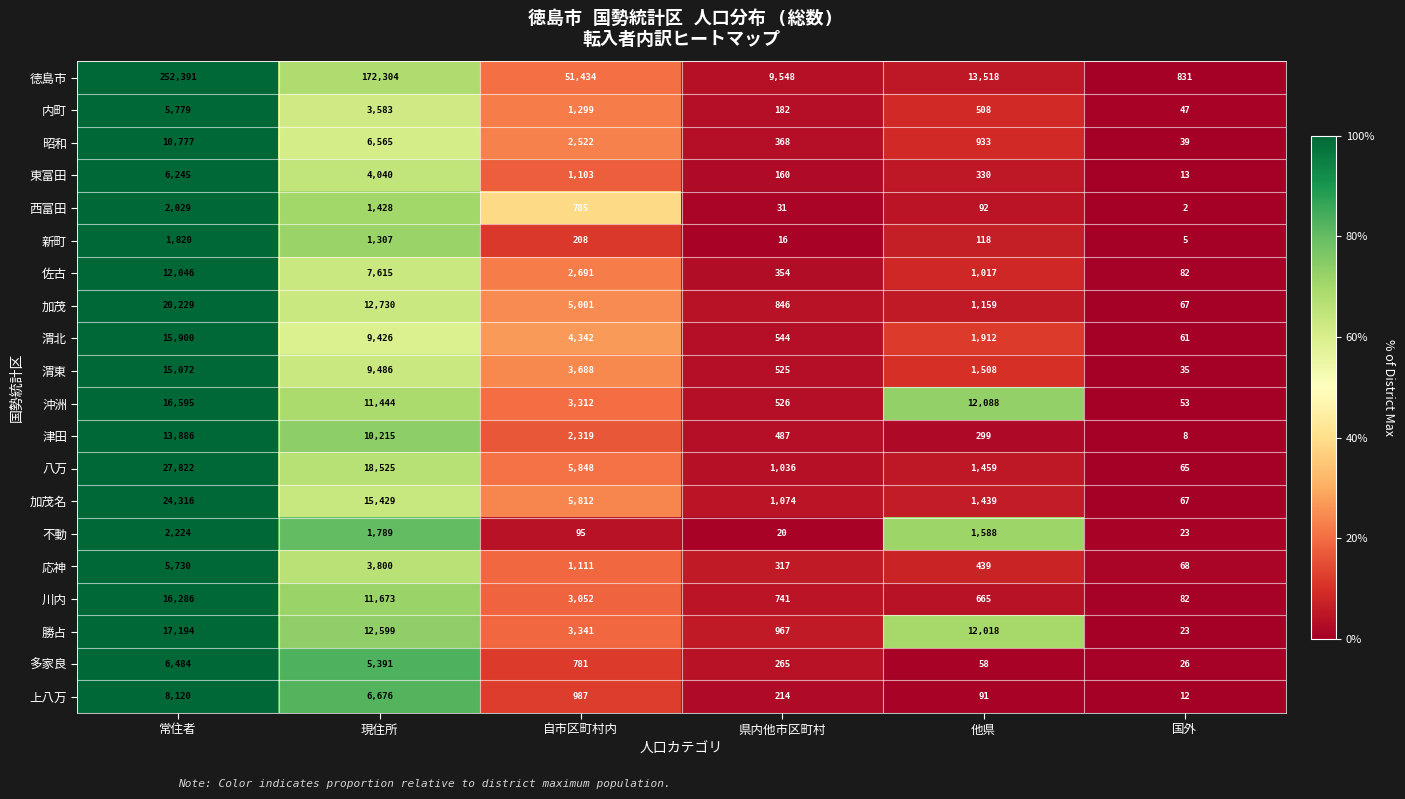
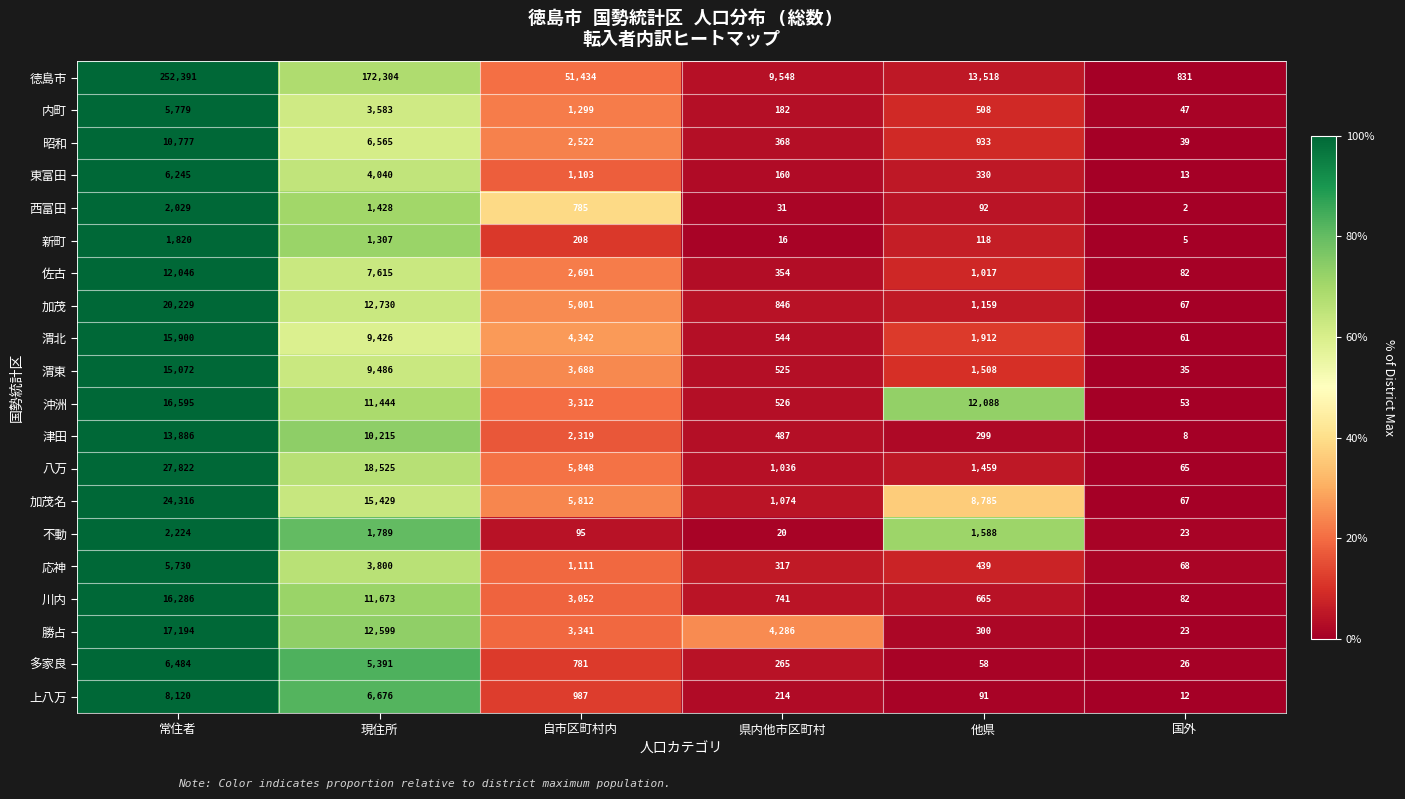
加茂名, 他県: 1,439 -> 8,785
勝占, 県内他市区町村: 967 -> 4,286
勝占, 他県: 12,018 -> 300
